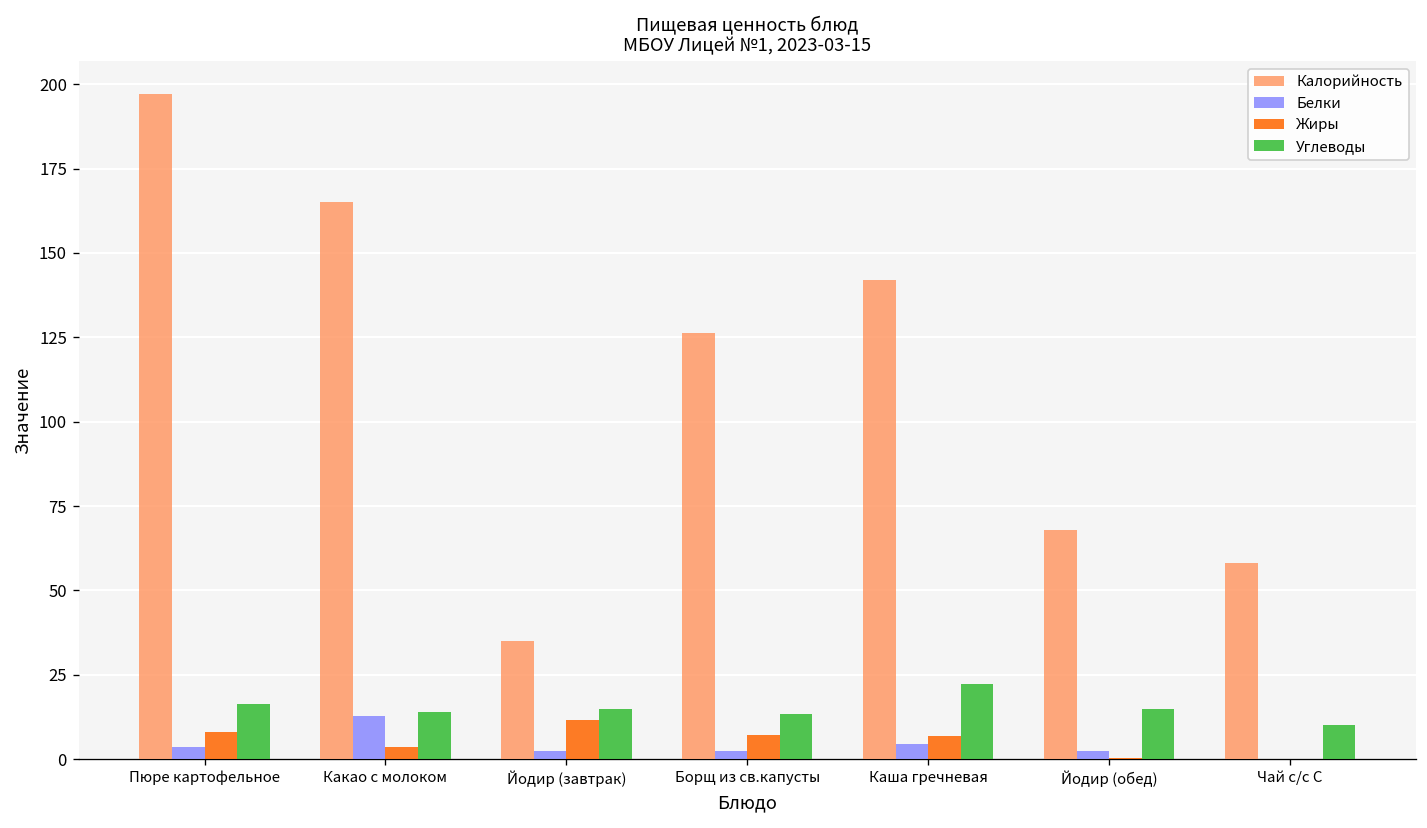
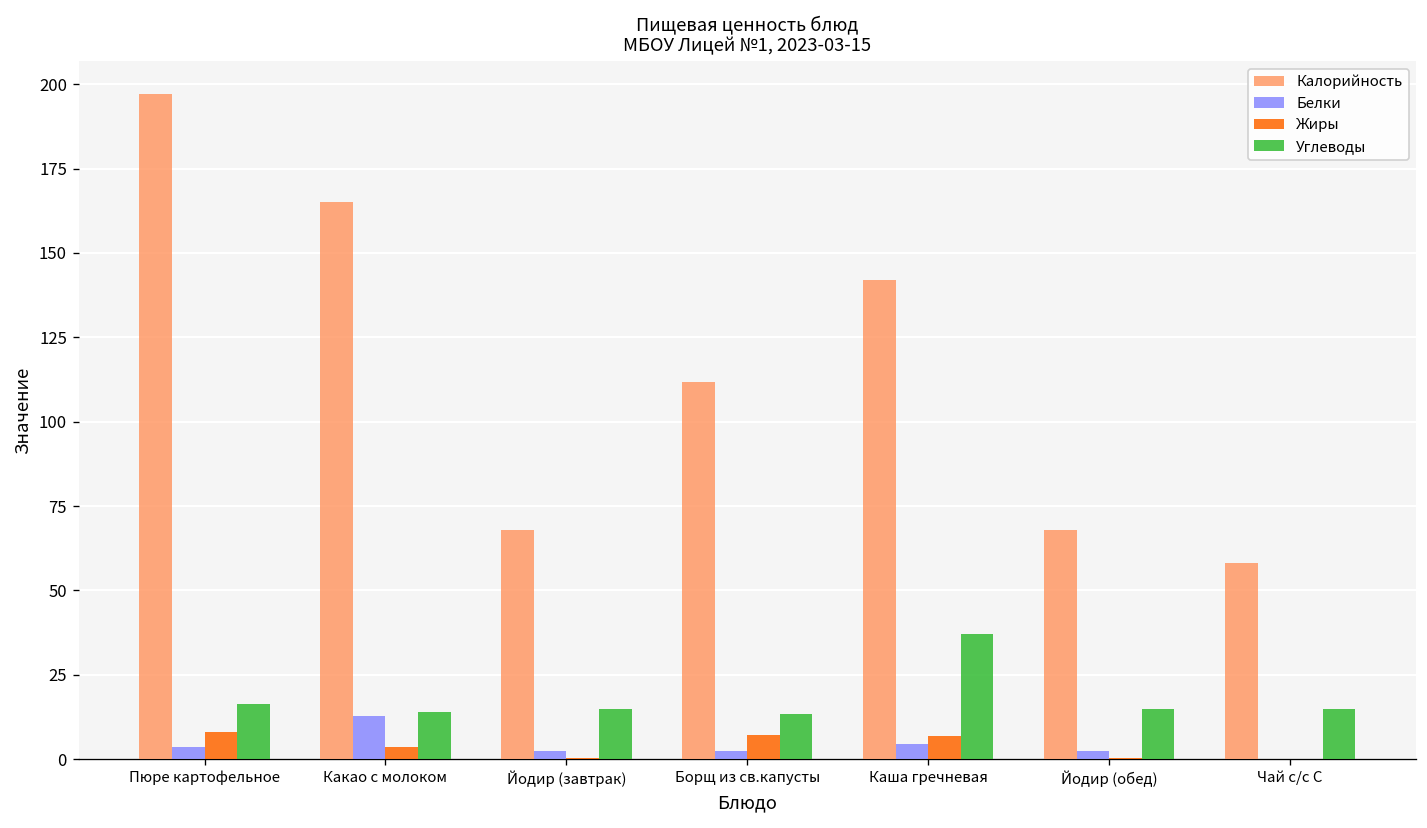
Калорийность, Йодир (завтрак): 35 -> 68
Жиры, Йодир (завтрак): 12 -> 0
Калорийность, Борщ из св.капусты: 126 -> 112
Углеводы, Каша гречневая: 22 -> 37
Углеводы, Чай с/с С: 10 -> 15
